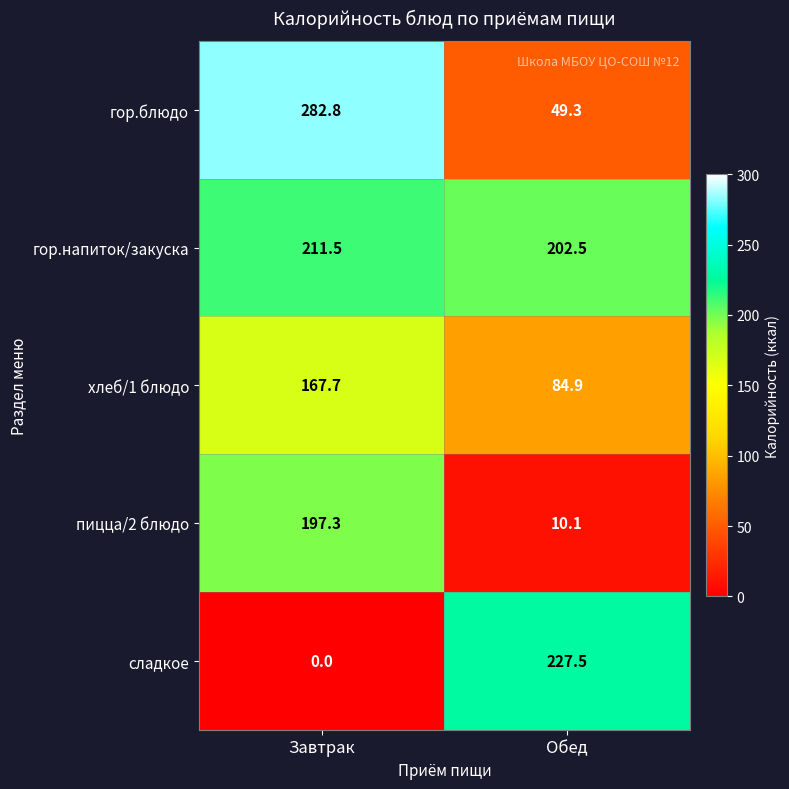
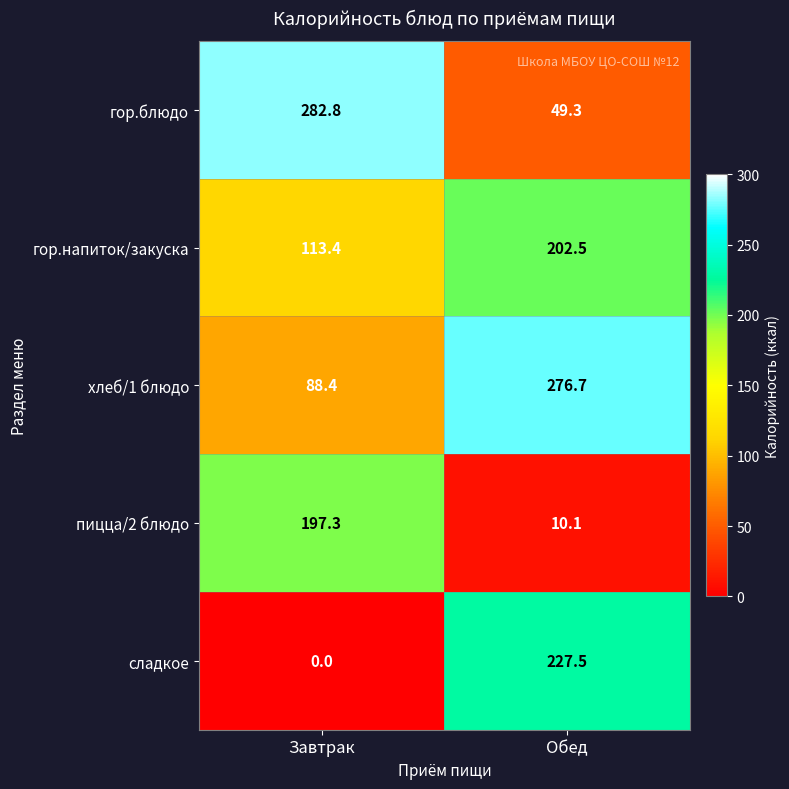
гор.напиток/закуска, Завтрак: 211.5 -> 113.4
хлеб/1 блюдо, Завтрак: 167.7 -> 88.4
хлеб/1 блюдо, Обед: 84.9 -> 276.7
